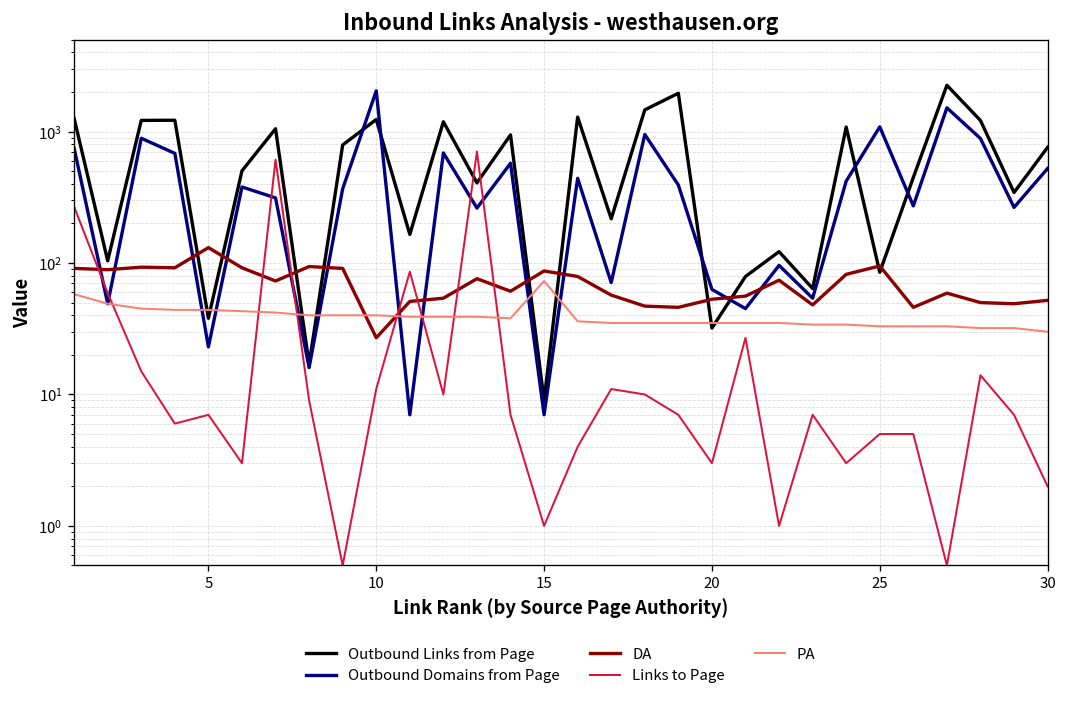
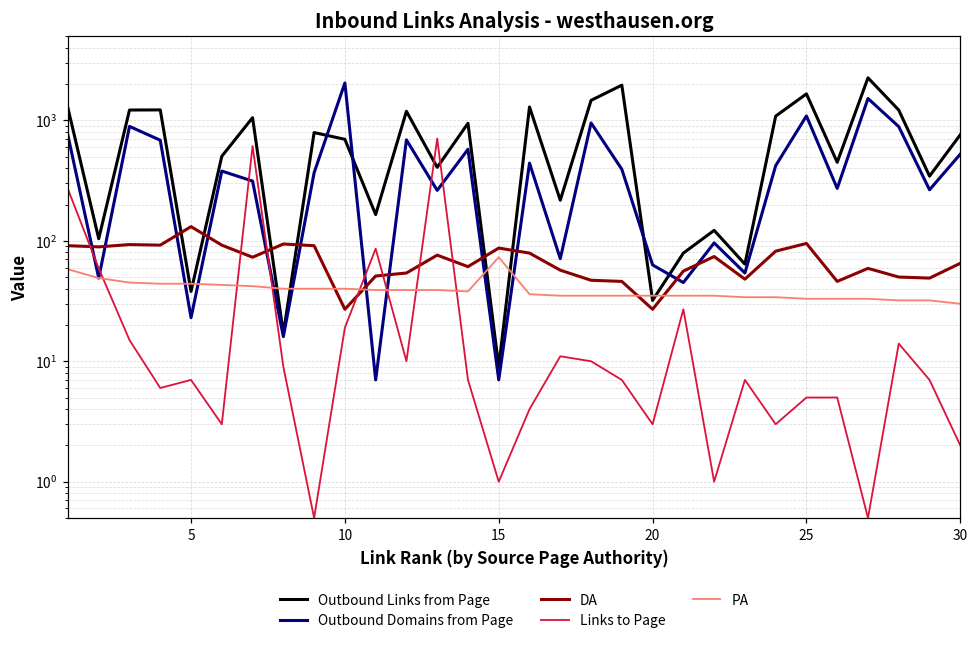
Outbound Links from Page, 10: 1200 -> 700
Links to Page, 10: 11 -> 19
DA, 20: 50 -> 27
Outbound Links from Page, 25: 90 -> 1700
DA, 30: 50 -> 70
